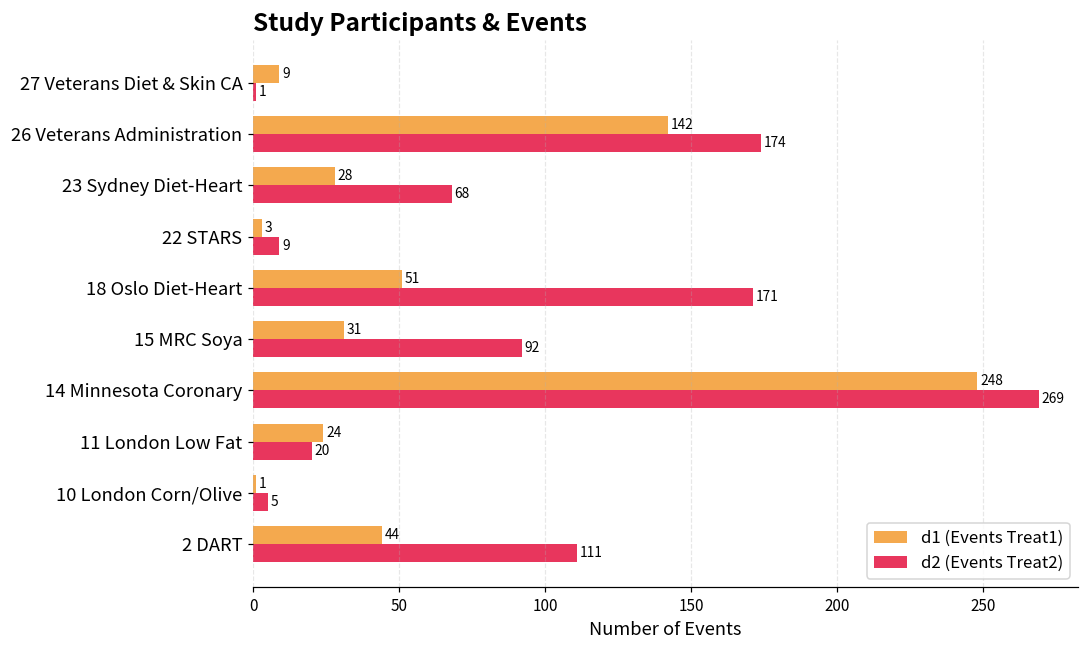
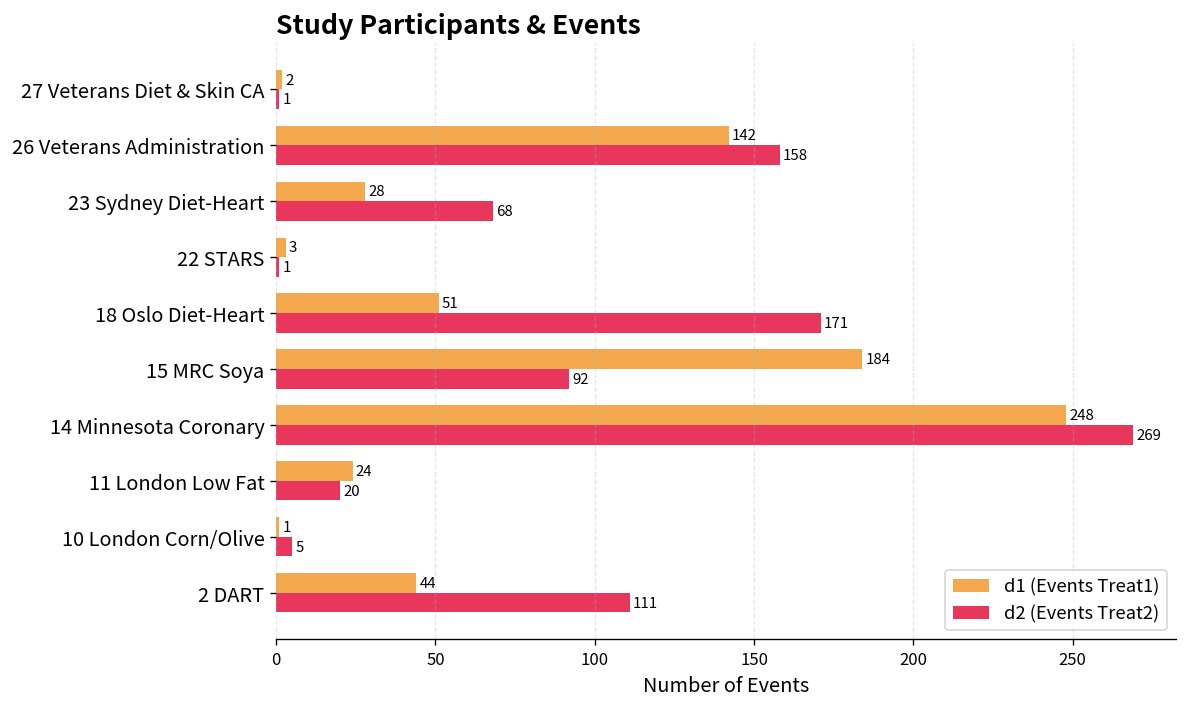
d1 (Events Treat1), 27 Veterans Diet & Skin CA: 9 -> 2
d2 (Events Treat2), 26 Veterans Administration: 174 -> 158
d2 (Events Treat2), 22 STARS: 9 -> 1
d1 (Events Treat1), 15 MRC Soya: 31 -> 184
